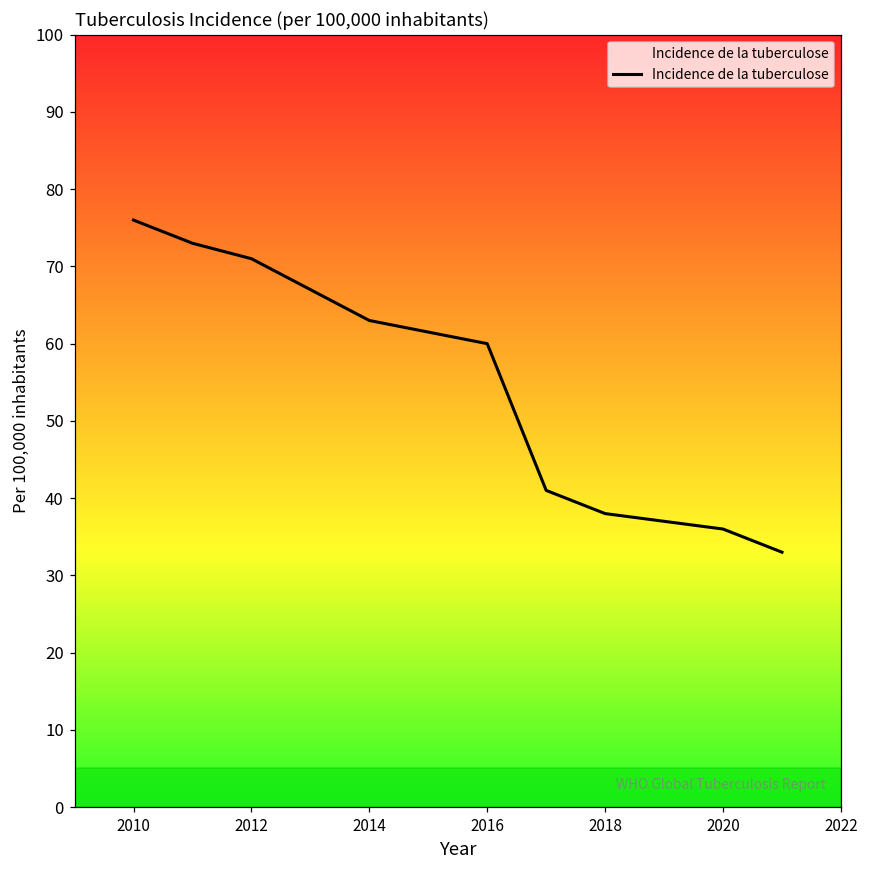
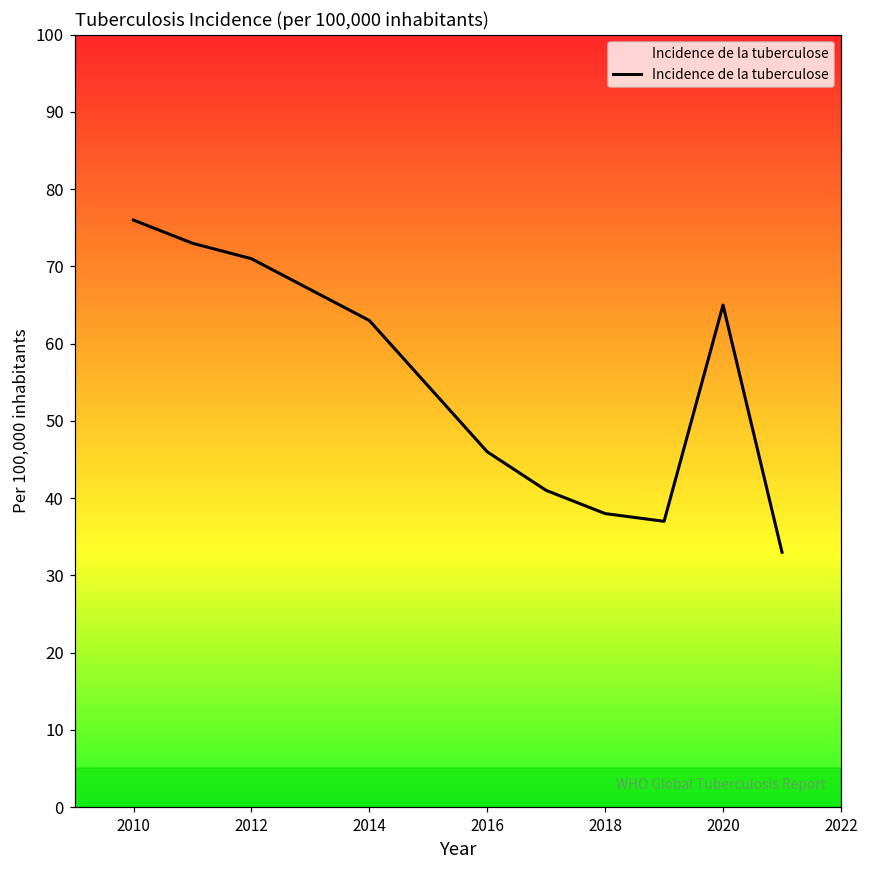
2016: 60 -> 46
2020: 36 -> 65
